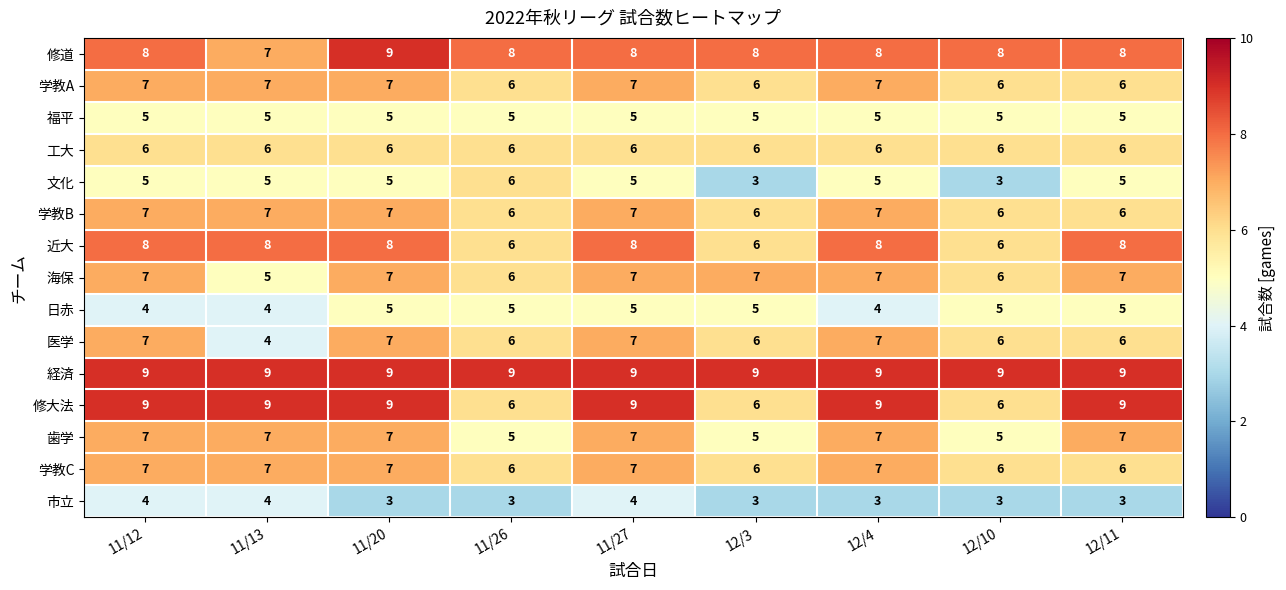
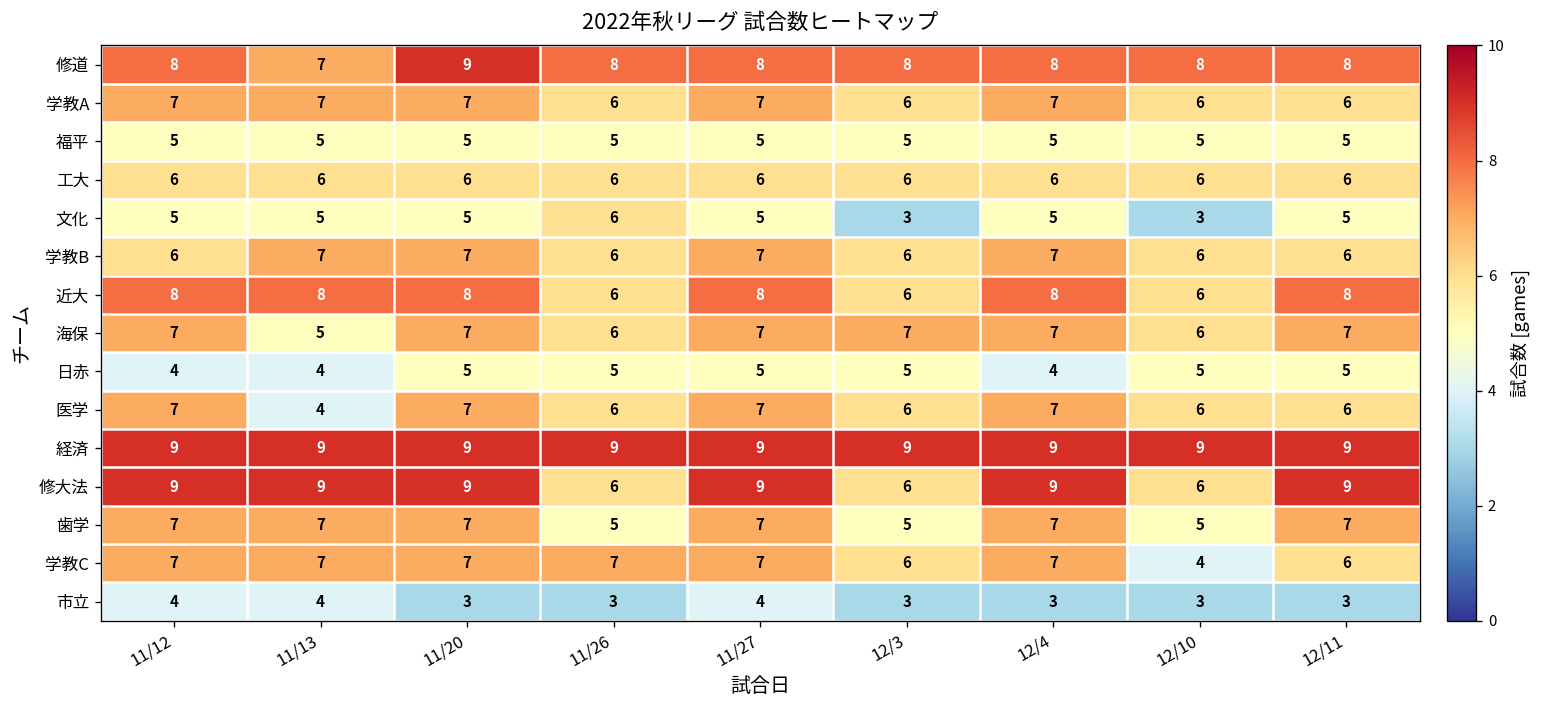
学教B, 11/12: 7 -> 6
学教C, 11/26: 6 -> 7
学教C, 12/10: 6 -> 4
